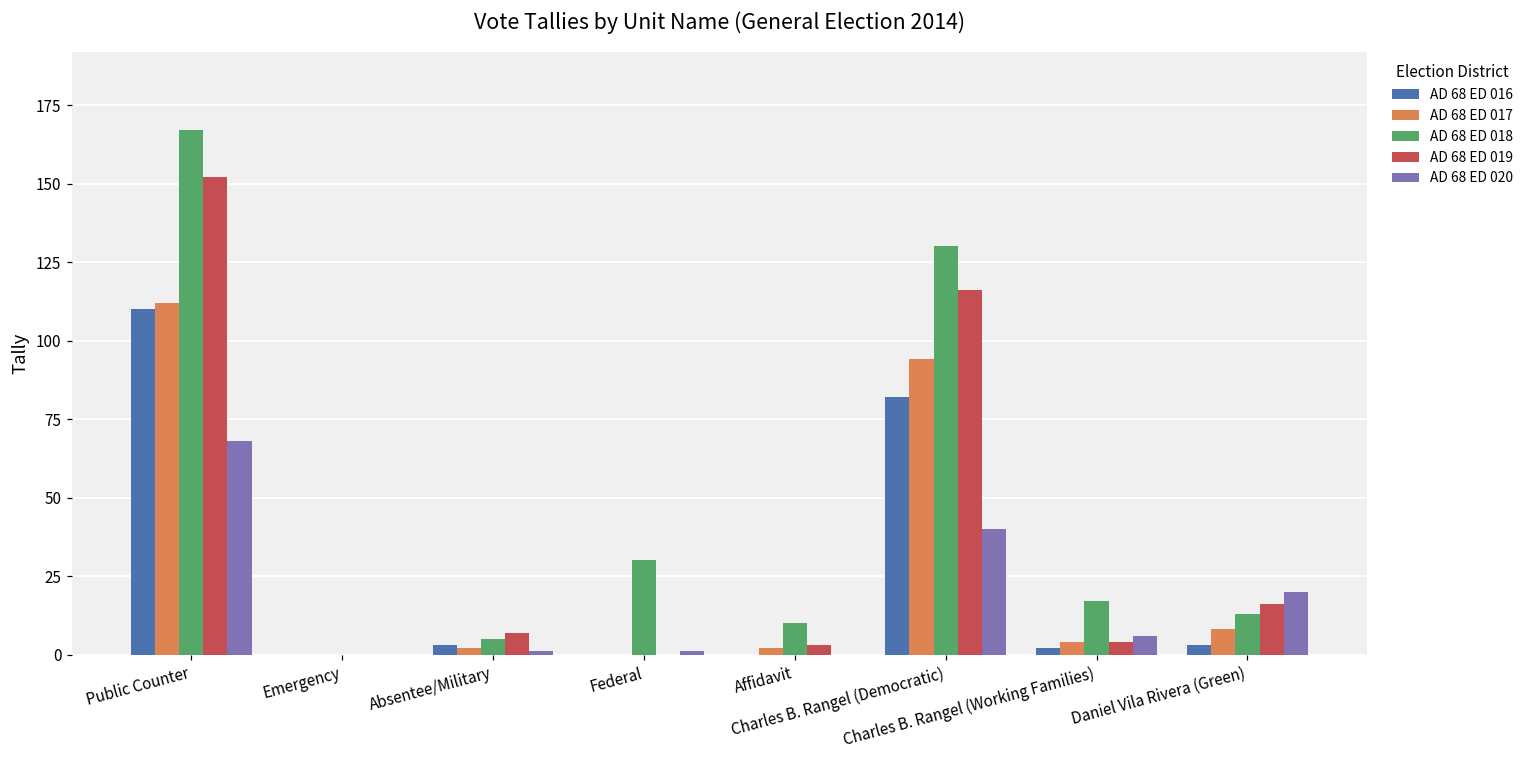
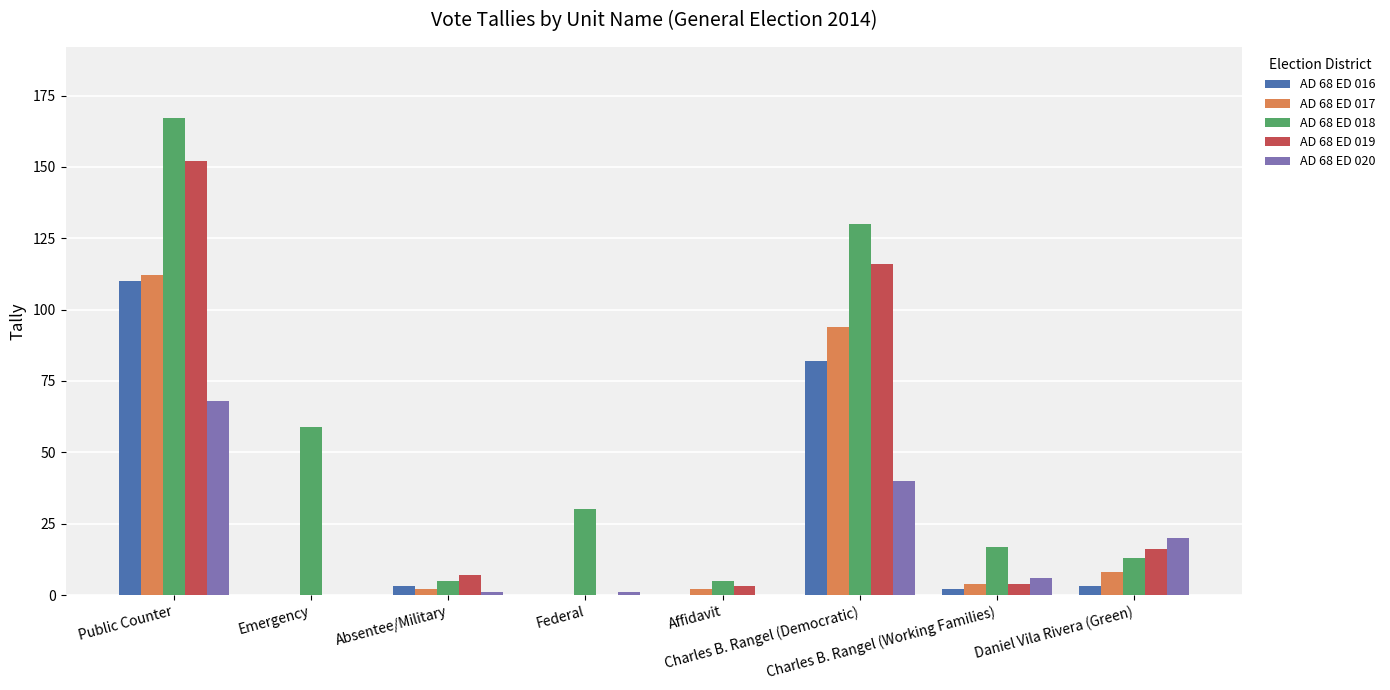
AD 68 ED 018, Emergency: 0 -> 59
AD 68 ED 018, Affidavit: 10 -> 5
